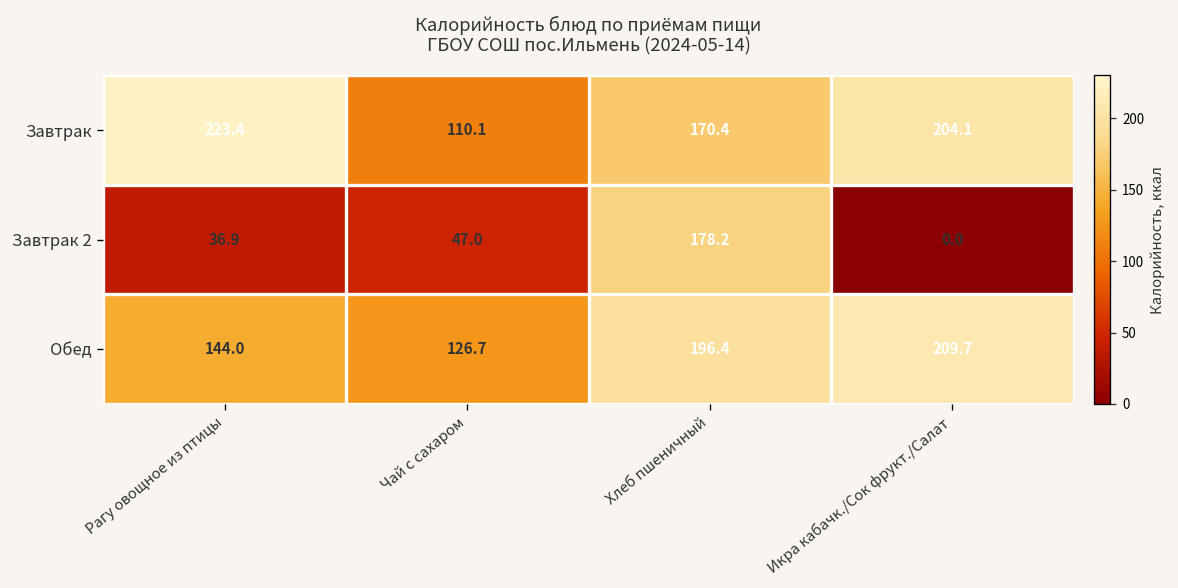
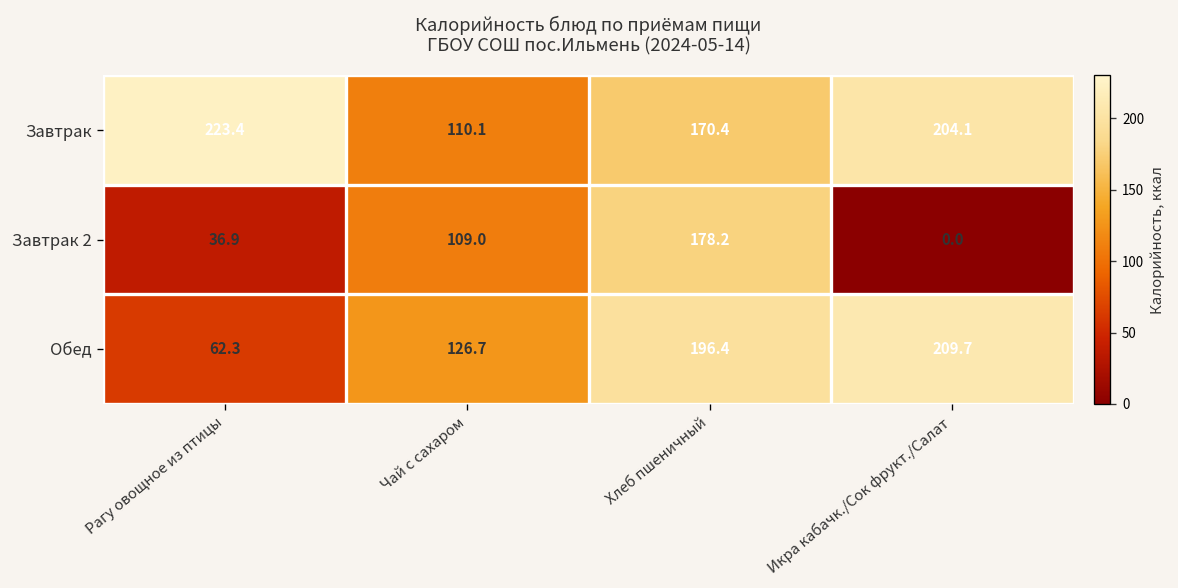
Завтрак 2, Чай с сахаром: 47.0 -> 109.0
Обед, Рагу овощное из птицы: 144.0 -> 62.3
